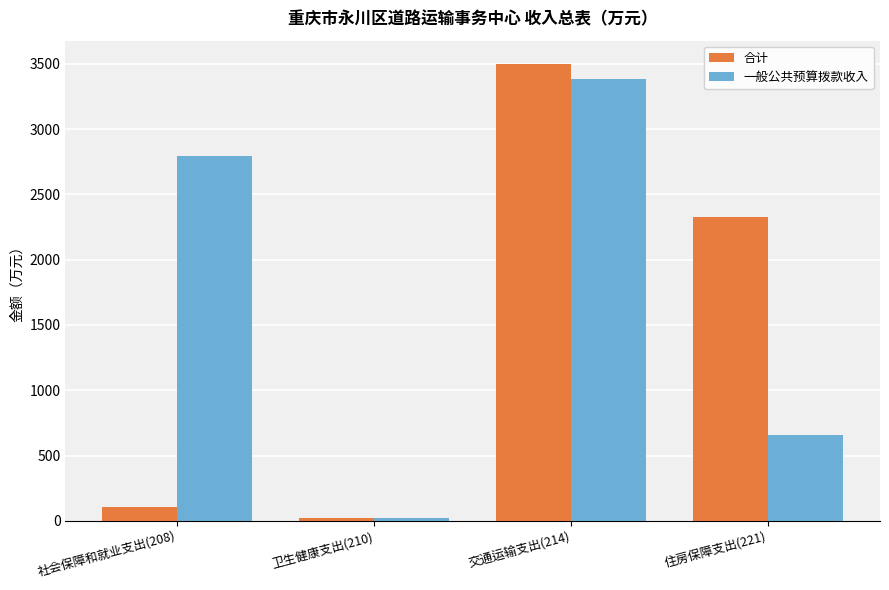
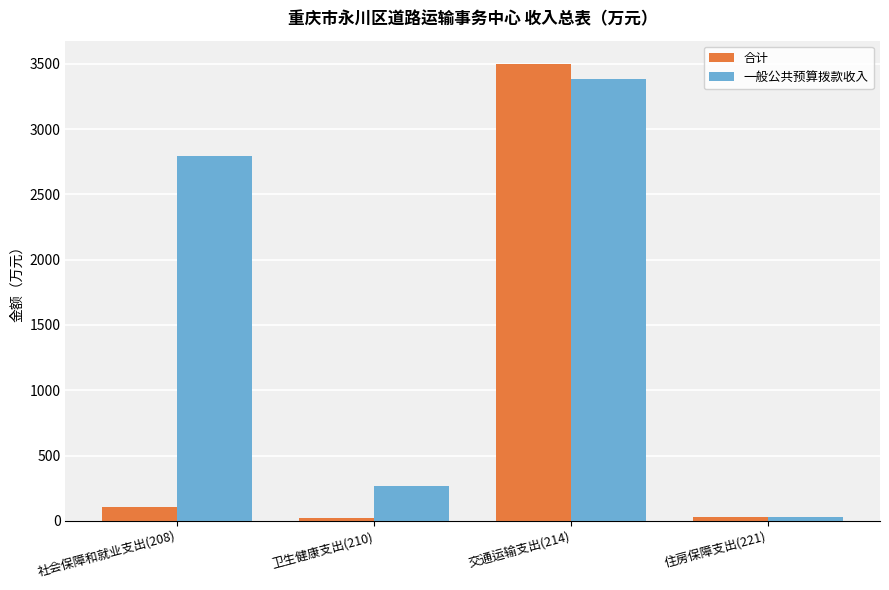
一般公共预算拨款收入, 卫生健康支出(210): 30 -> 270
合计, 住房保障支出(221): 2330 -> 30
一般公共预算拨款收入, 住房保障支出(221): 660 -> 30
